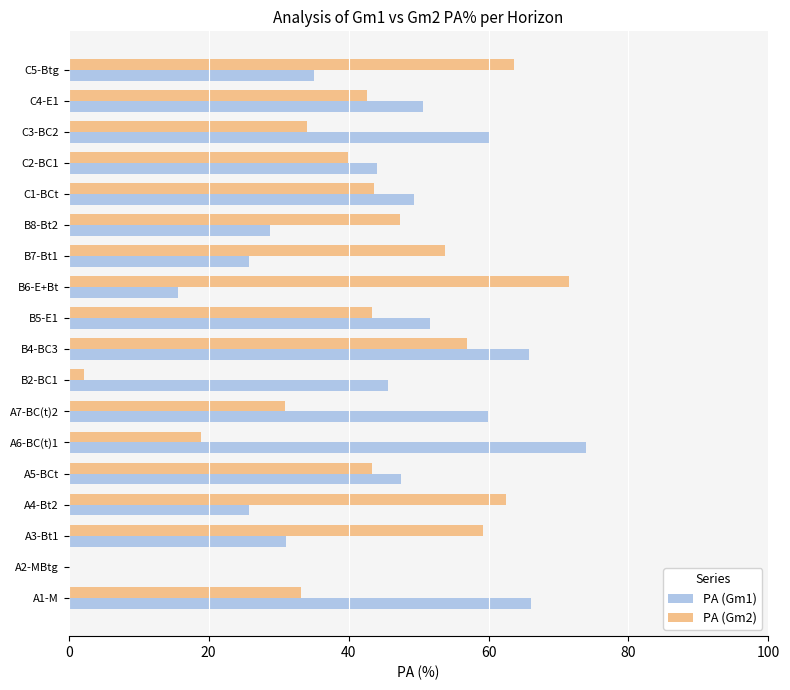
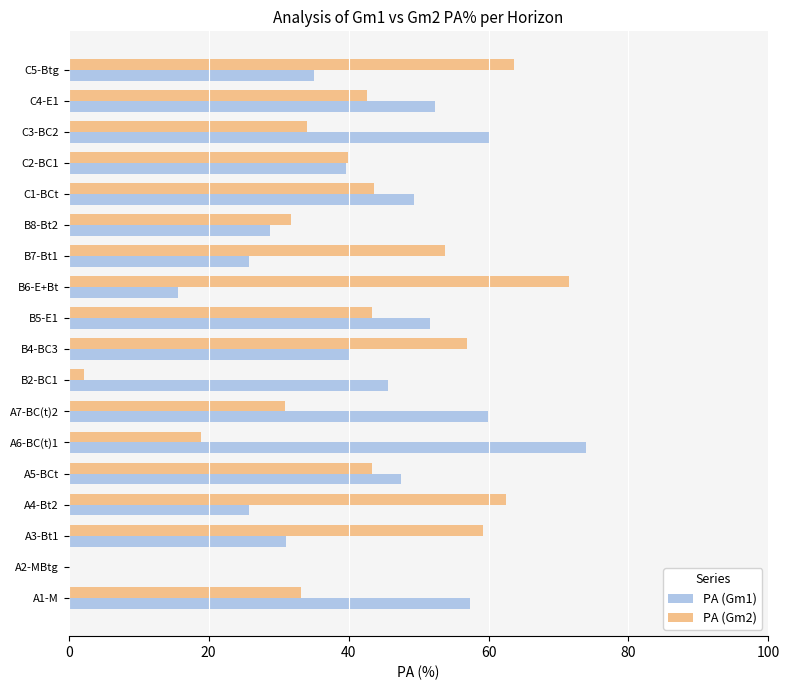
PA (Gm1), C4-E1: 51 -> 52
PA (Gm1), C2-BC1: 44 -> 40
PA (Gm2), B8-Bt2: 47 -> 32
PA (Gm1), B4-BC3: 66 -> 40
PA (Gm1), A1-M: 66 -> 57
